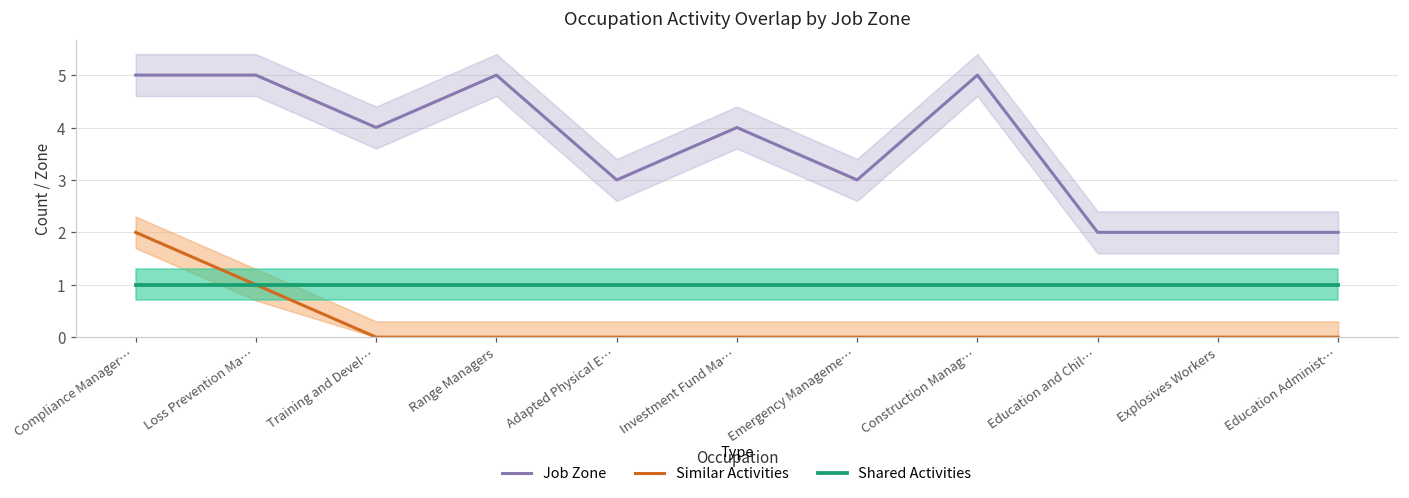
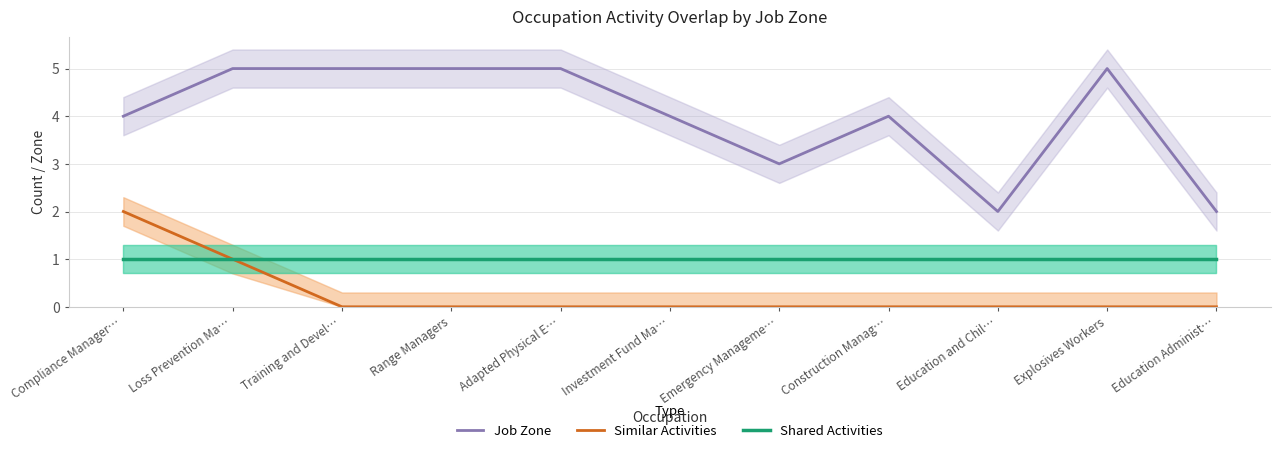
Job Zone, Compliance Manager…: 5 -> 4
Job Zone, Training and Devel…: 4 -> 5
Job Zone, Adapted Physical E…: 3 -> 5
Job Zone, Construction Manag…: 5 -> 4
Job Zone, Explosives Workers: 2 -> 5
